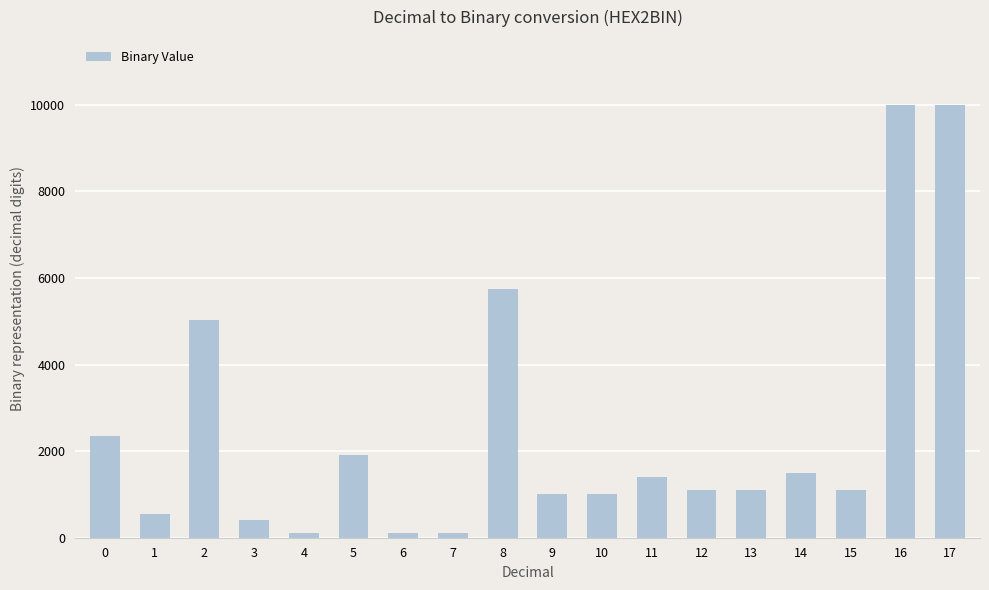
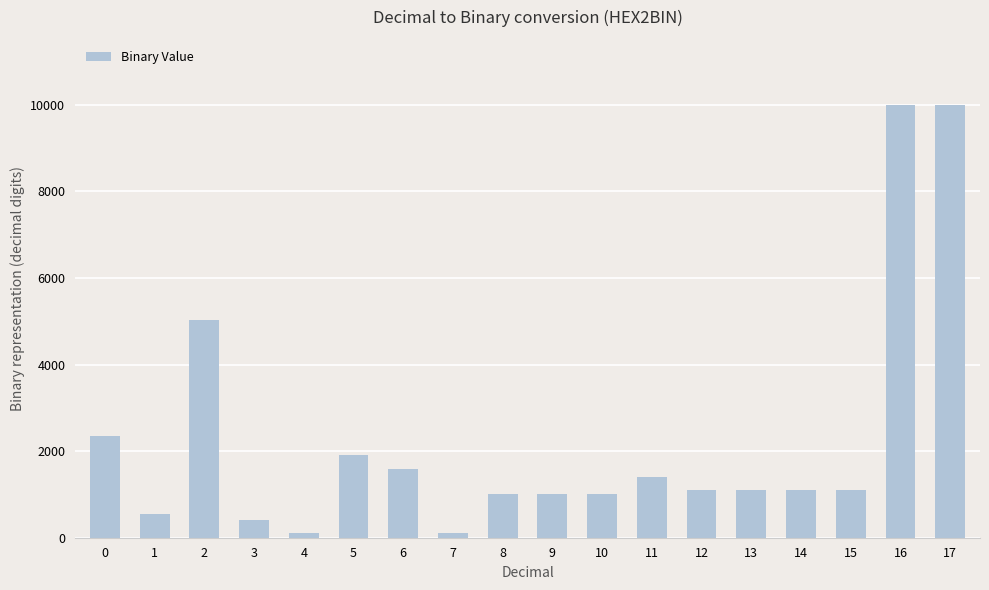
6: 100 -> 1600
8: 5800 -> 1000
14: 1500 -> 1100
